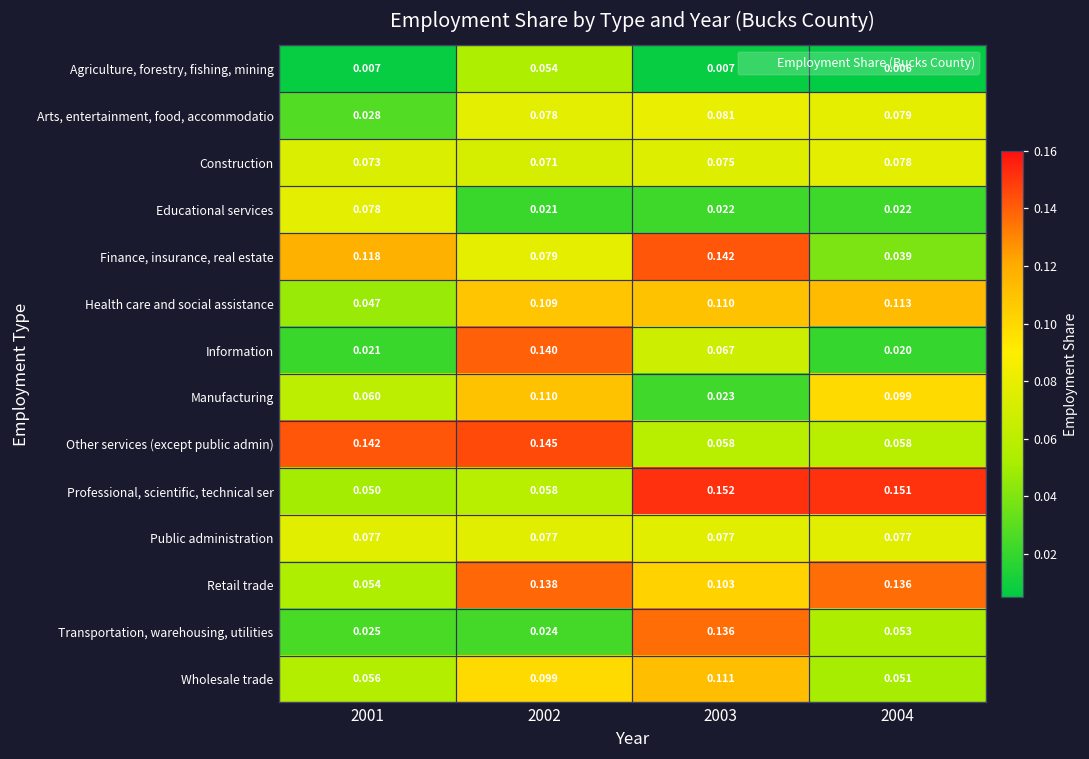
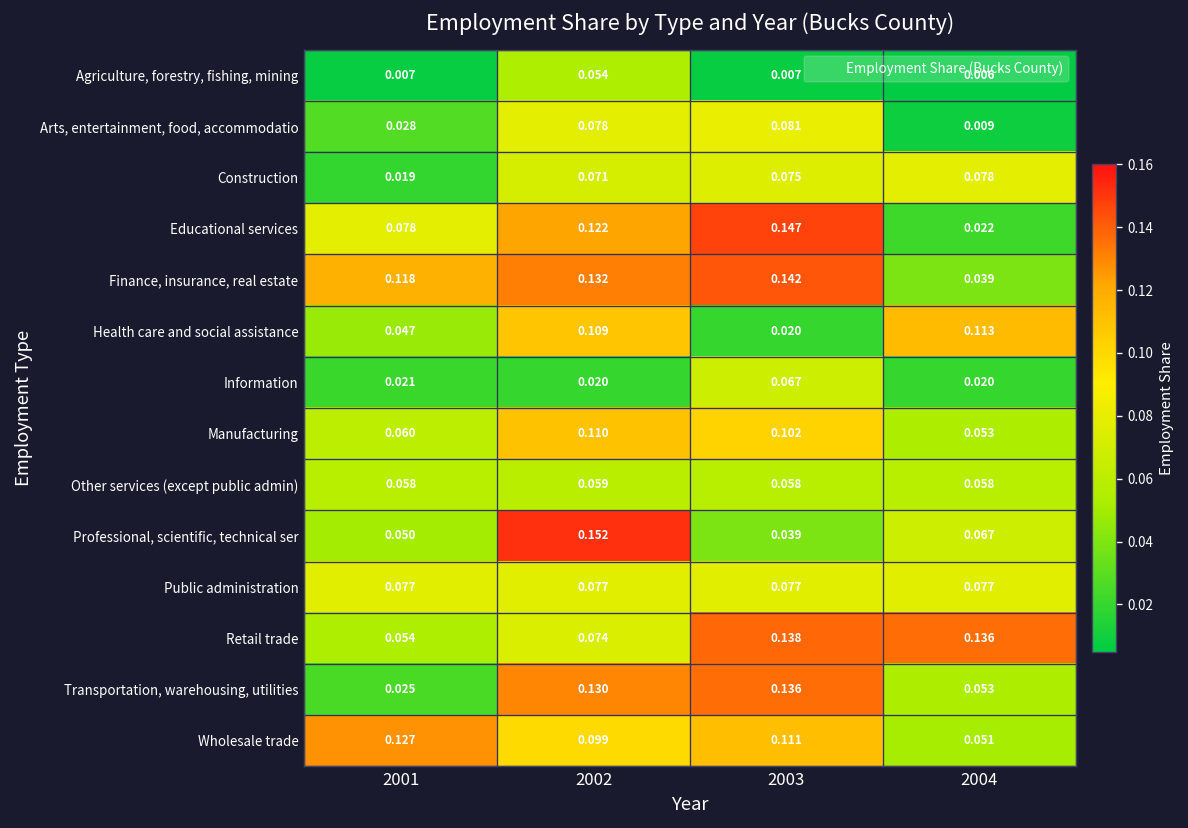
Arts, entertainment, food, accommodatio, 2004: 0.079 -> 0.009
Construction, 2001: 0.073 -> 0.019
Educational services, 2002: 0.021 -> 0.122
Educational services, 2003: 0.022 -> 0.147
Finance, insurance, real estate, 2002: 0.079 -> 0.132
Health care and social assistance, 2003: 0.110 -> 0.020
Information, 2002: 0.140 -> 0.020
Manufacturing, 2003: 0.023 -> 0.102
Manufacturing, 2004: 0.099 -> 0.053
Other services (except public admin), 2001: 0.142 -> 0.058
Other services (except public admin), 2002: 0.145 -> 0.059
Professional, scientific, technical ser, 2002: 0.058 -> 0.152
Professional, scientific, technical ser, 2003: 0.152 -> 0.039
Professional, scientific, technical ser, 2004: 0.151 -> 0.067
Retail trade, 2002: 0.138 -> 0.074
Retail trade, 2003: 0.103 -> 0.138
Transportation, warehousing, utilities, 2002: 0.024 -> 0.130
Wholesale trade, 2001: 0.056 -> 0.127
